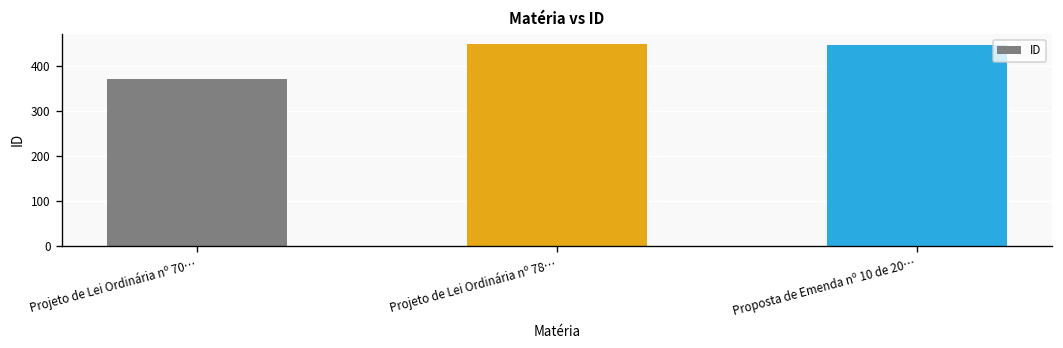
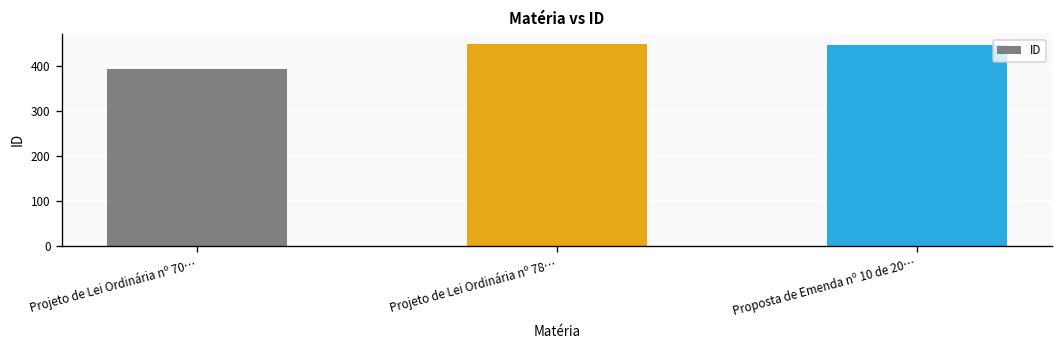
Projeto de Lei Ordinária nº 70…: 370 -> 390
